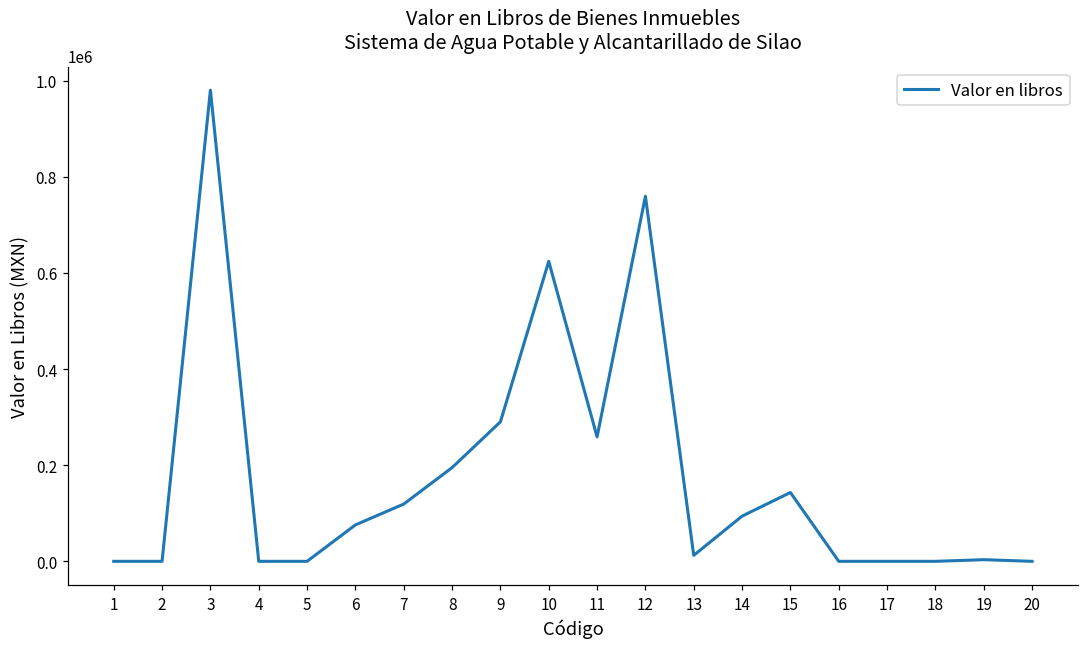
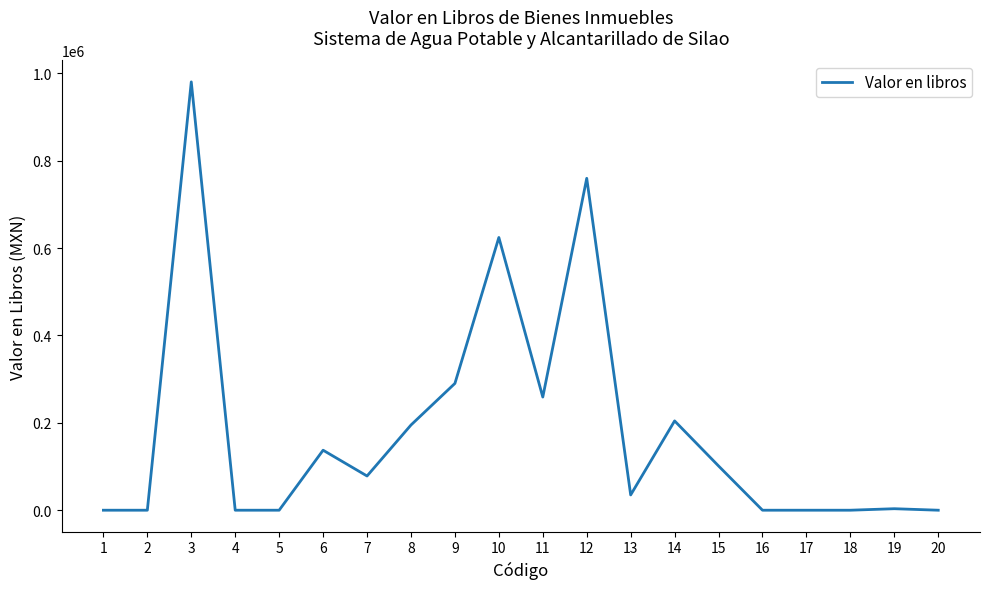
6: 80000 -> 140000
7: 120000 -> 80000
13: 10000 -> 40000
14: 90000 -> 200000
15: 140000 -> 100000
